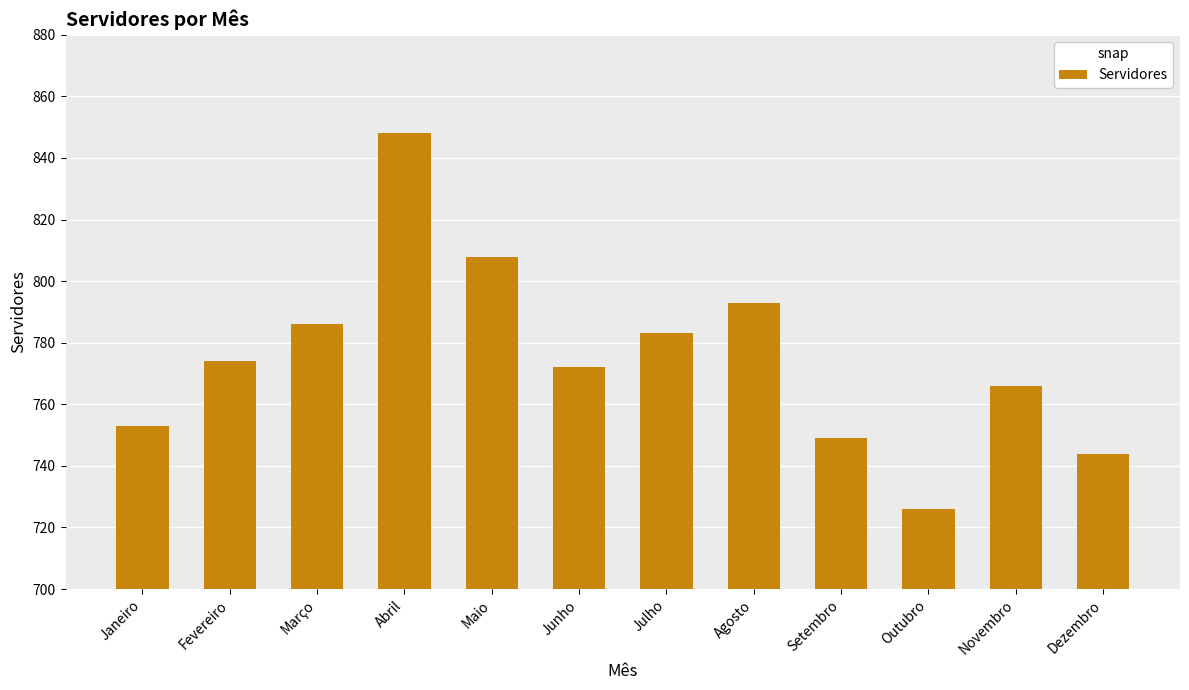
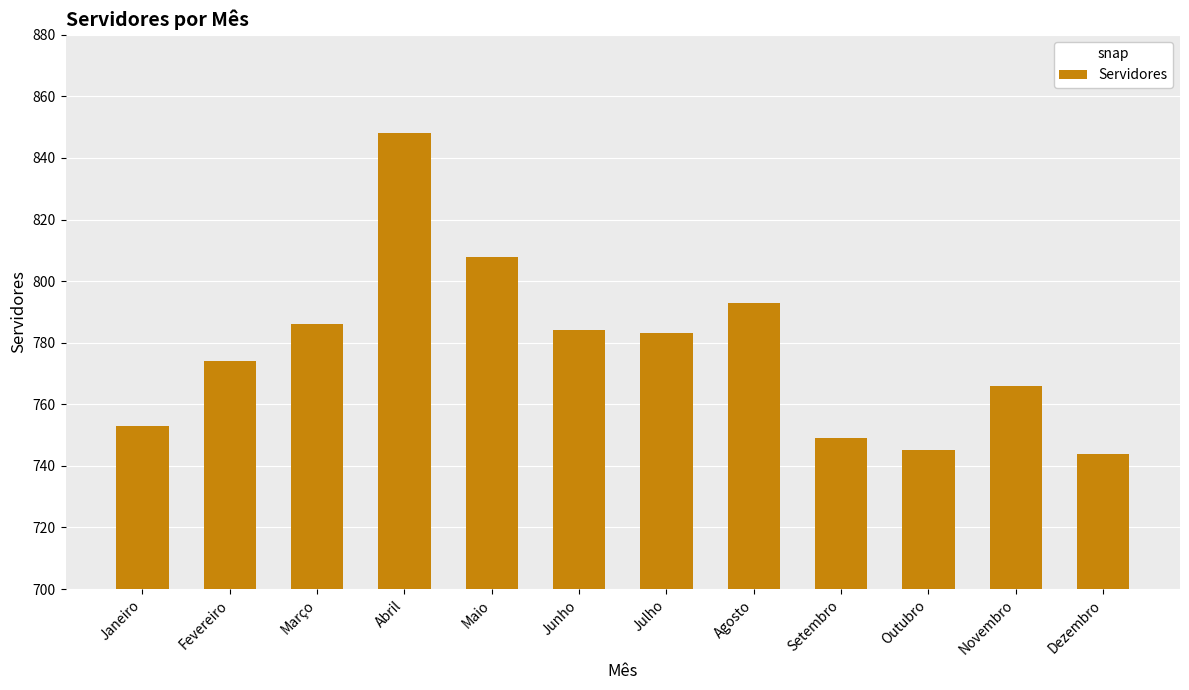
Junho: 772 -> 784
Outubro: 726 -> 745
